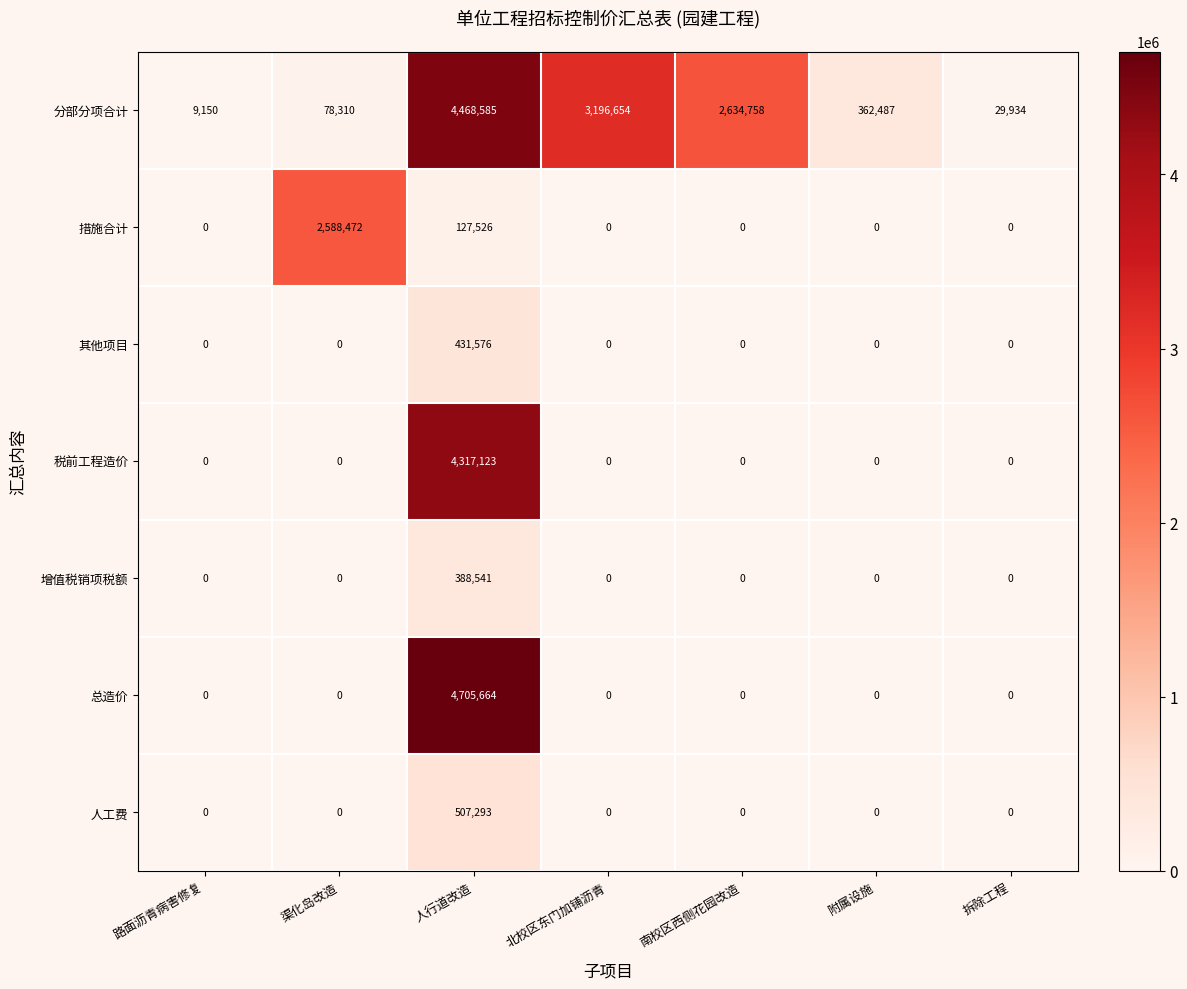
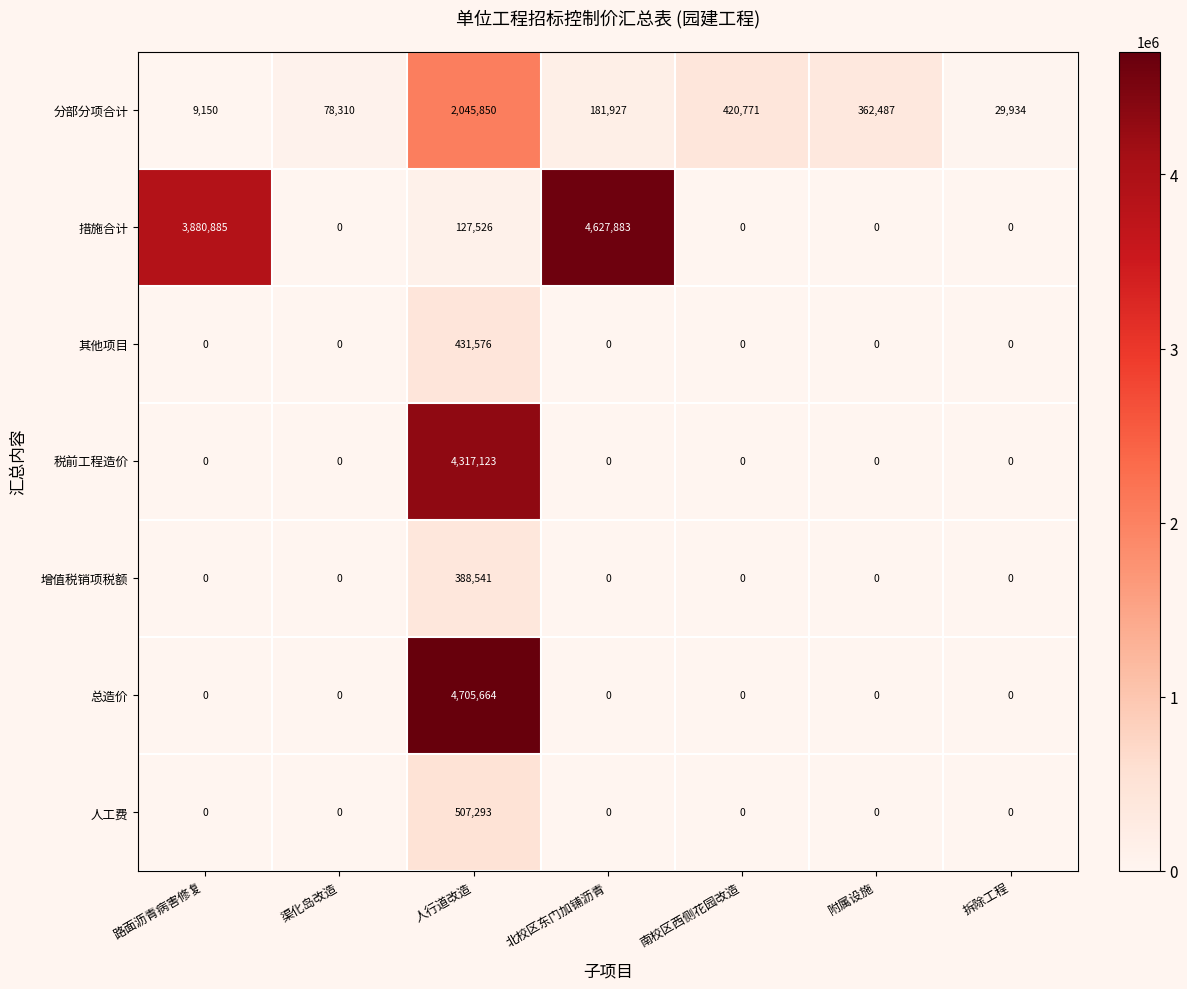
分部分项合计, 人行道改造: 4,468,585 -> 2,045,850
分部分项合计, 北校区东门加铺沥青: 3,196,654 -> 181,927
分部分项合计, 南校区西侧花园改造: 2,634,758 -> 420,771
措施合计, 路面沥青病害修复: 0 -> 3,880,885
措施合计, 渠化岛改造: 2,588,472 -> 0
措施合计, 北校区东门加铺沥青: 0 -> 4,627,883
